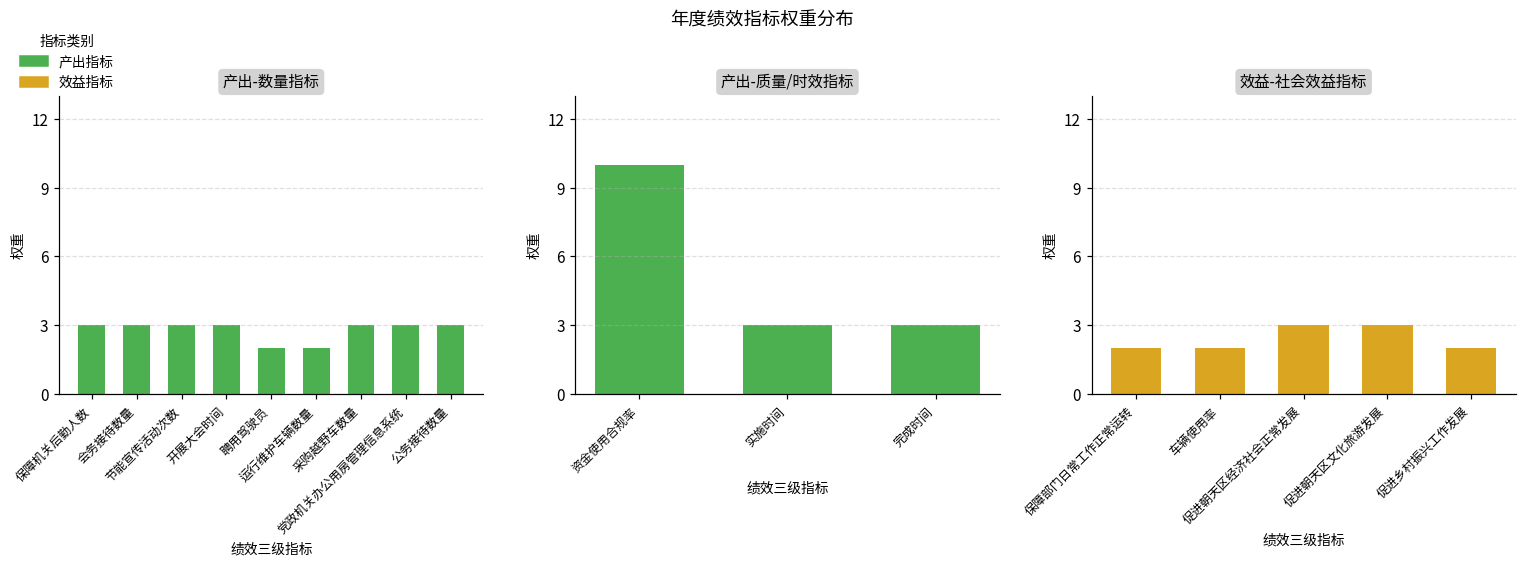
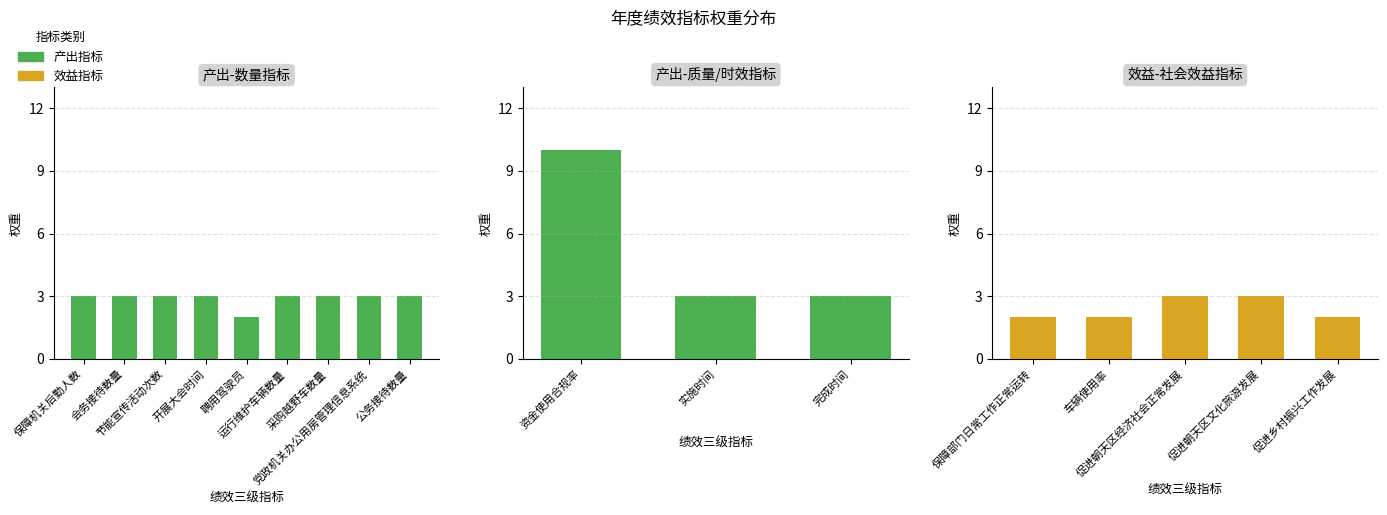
产出-数量指标, 运行维护车辆数量: 2 -> 3
